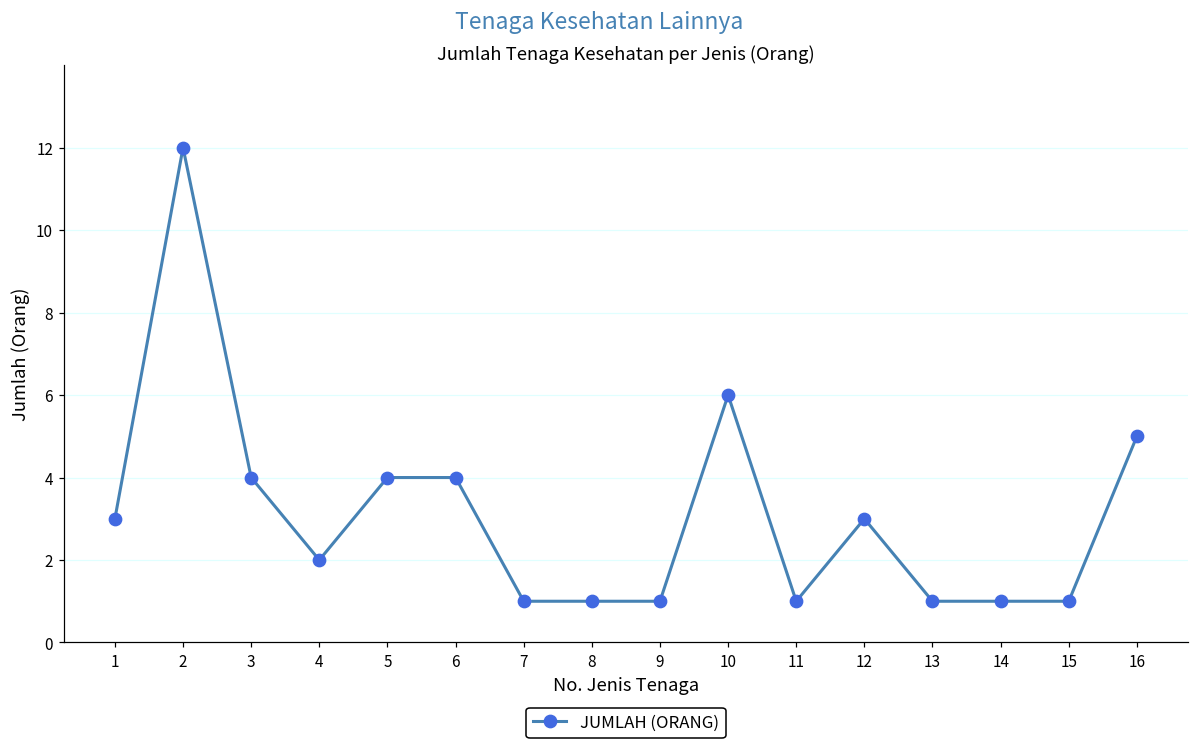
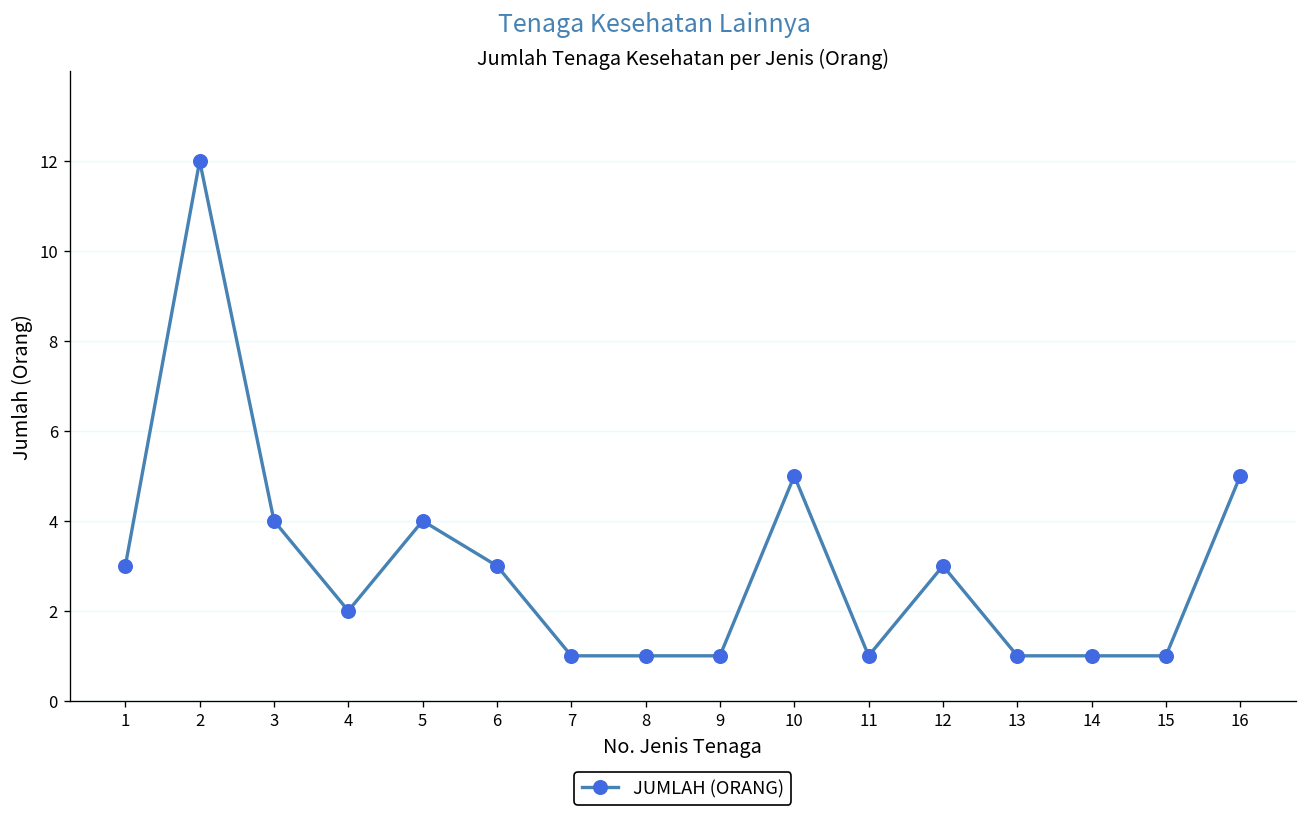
6: 4 -> 3
10: 6 -> 5
